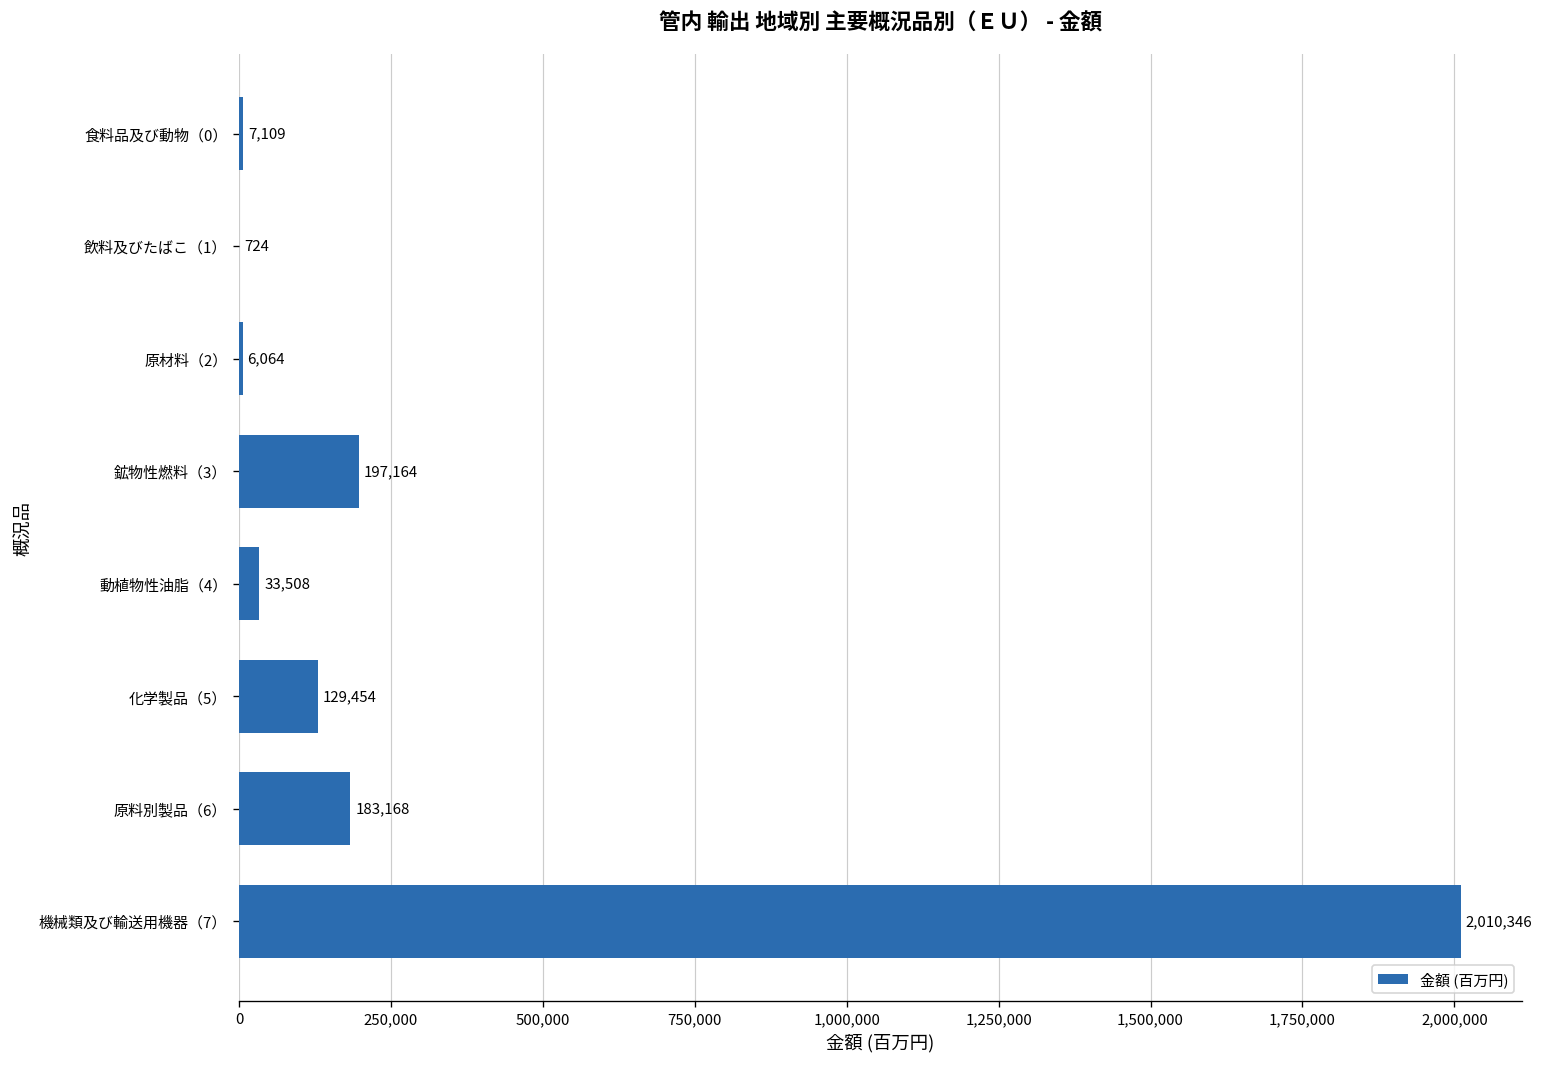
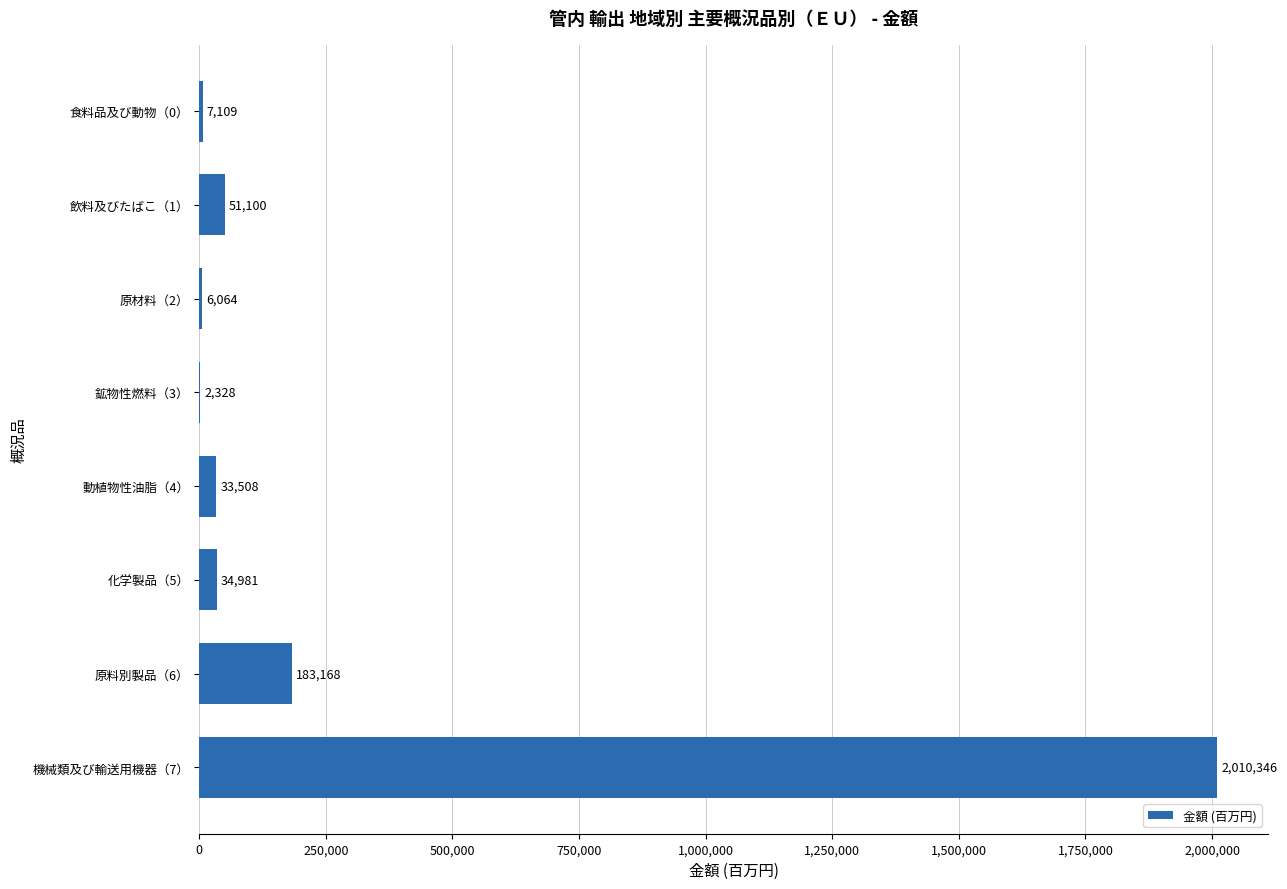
飲料及びたばこ（1）: 724 -> 51,100
鉱物性燃料（3）: 197,164 -> 2,328
化学製品（5）: 129,454 -> 34,981
